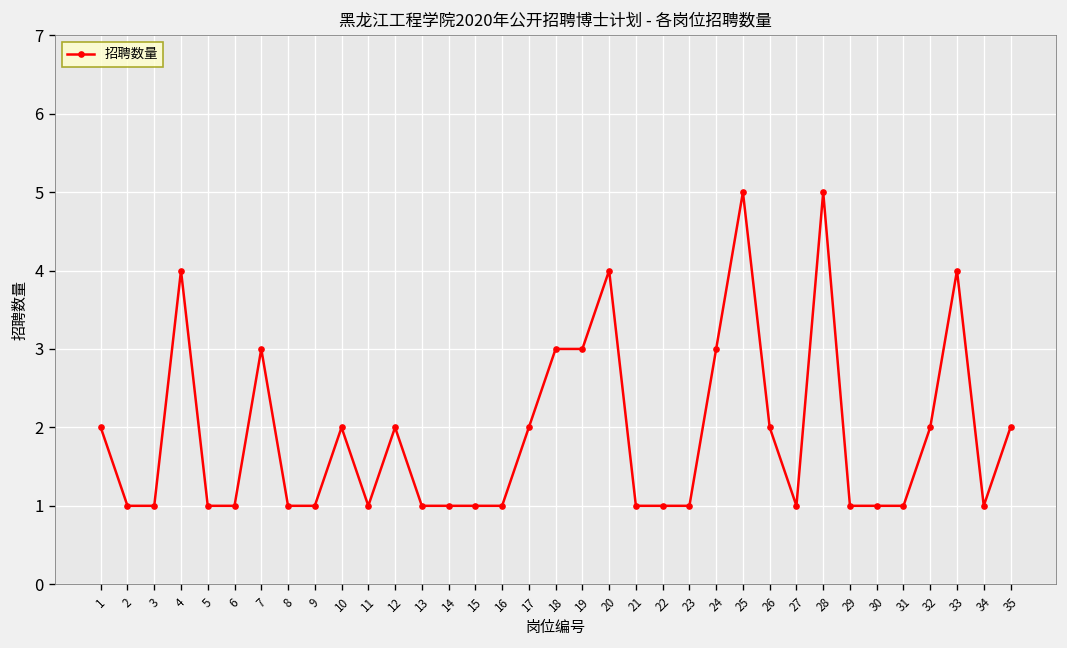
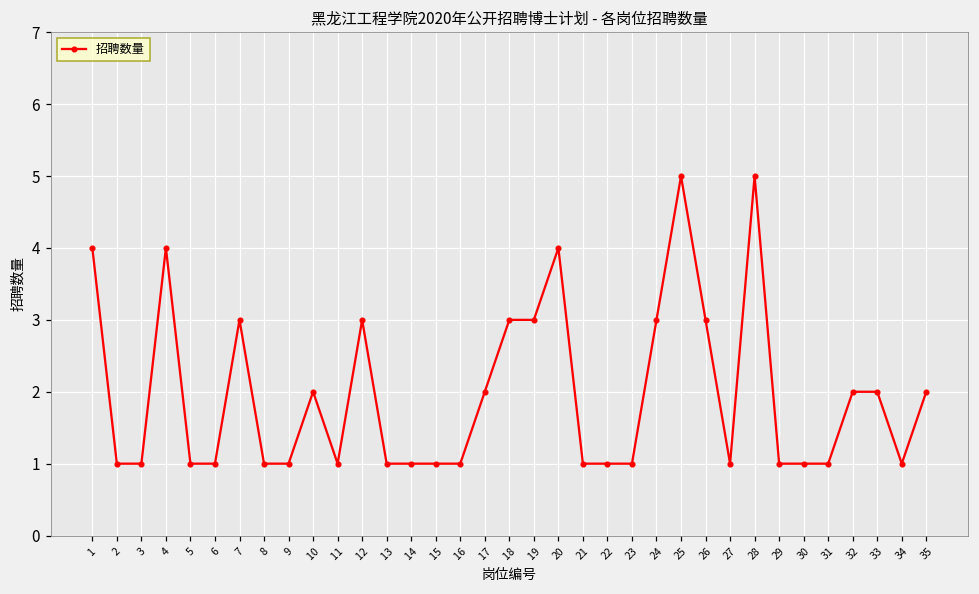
1: 2 -> 4
12: 2 -> 3
26: 2 -> 3
33: 4 -> 2
